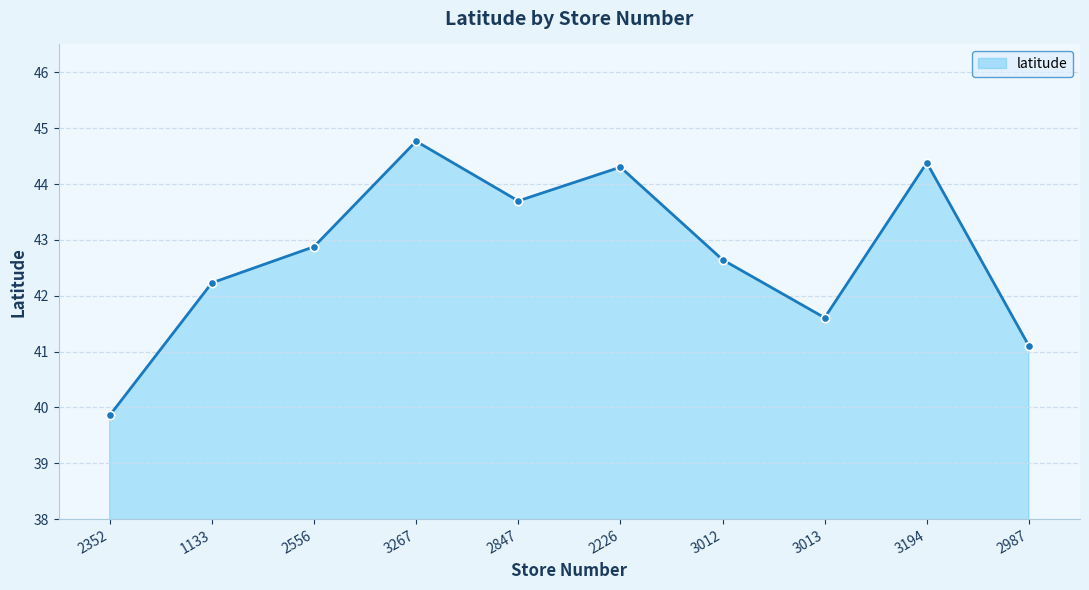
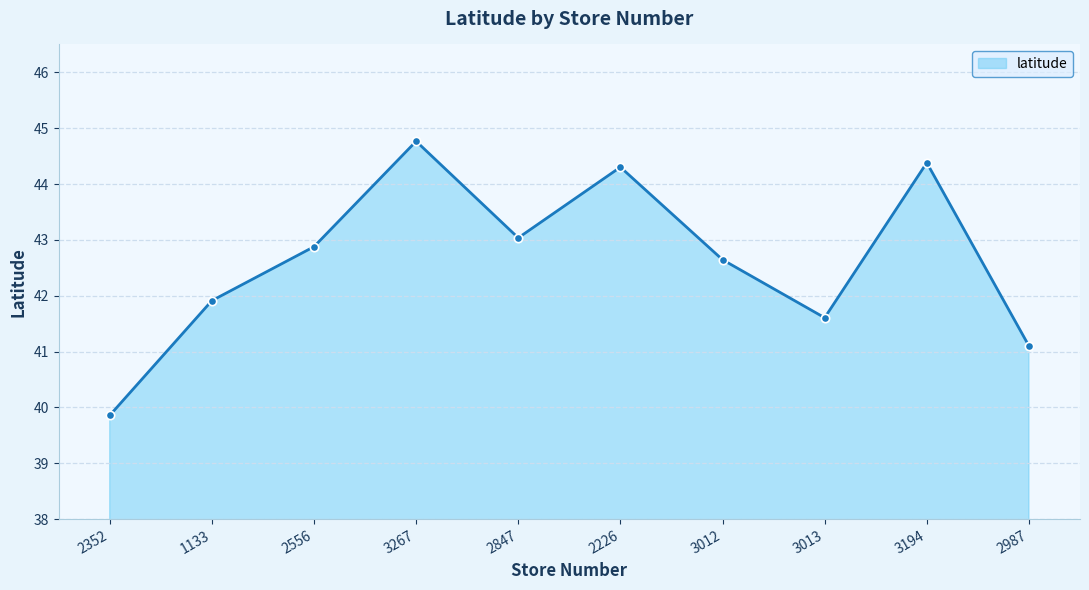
1133: 42.2 -> 41.9
2847: 43.7 -> 43.0
